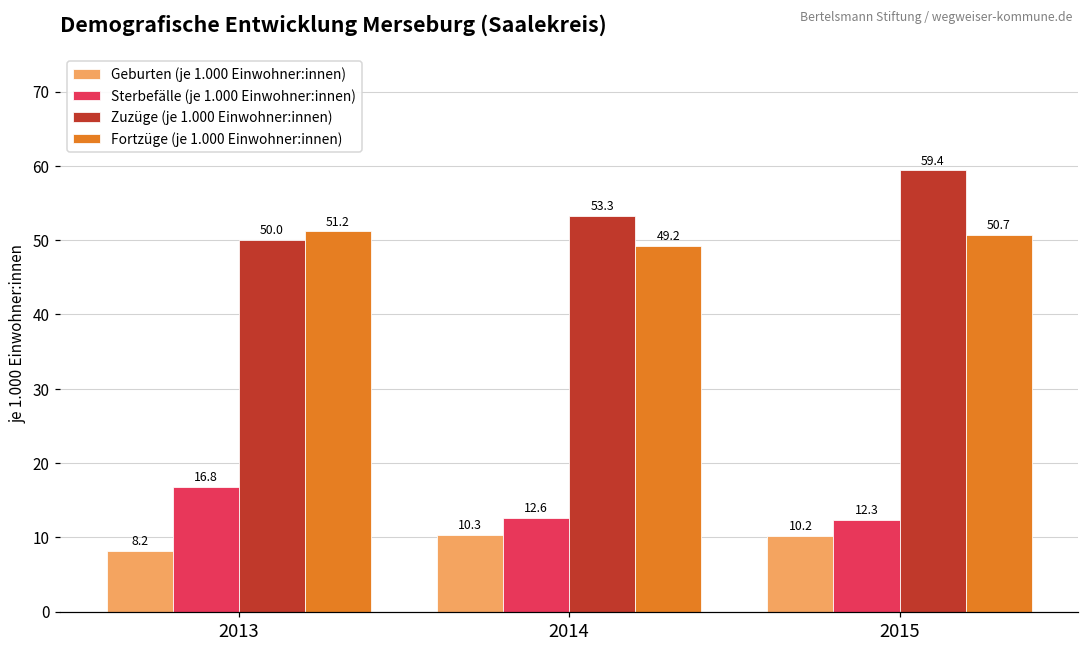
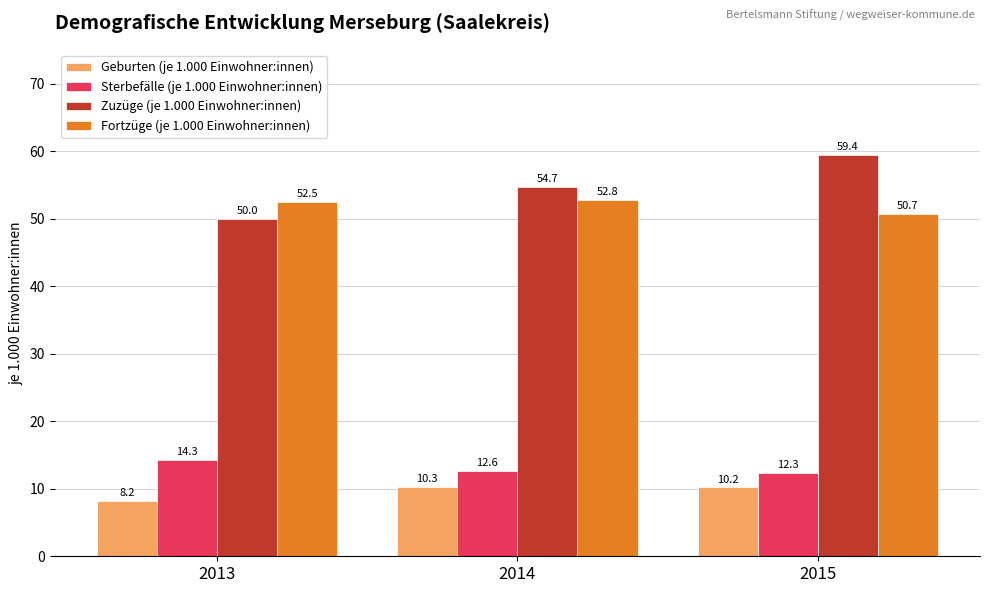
Sterbefälle (je 1.000 Einwohner:innen), 2013: 16.8 -> 14.3
Fortzüge (je 1.000 Einwohner:innen), 2013: 51.2 -> 52.5
Zuzüge (je 1.000 Einwohner:innen), 2014: 53.3 -> 54.7
Fortzüge (je 1.000 Einwohner:innen), 2014: 49.2 -> 52.8
